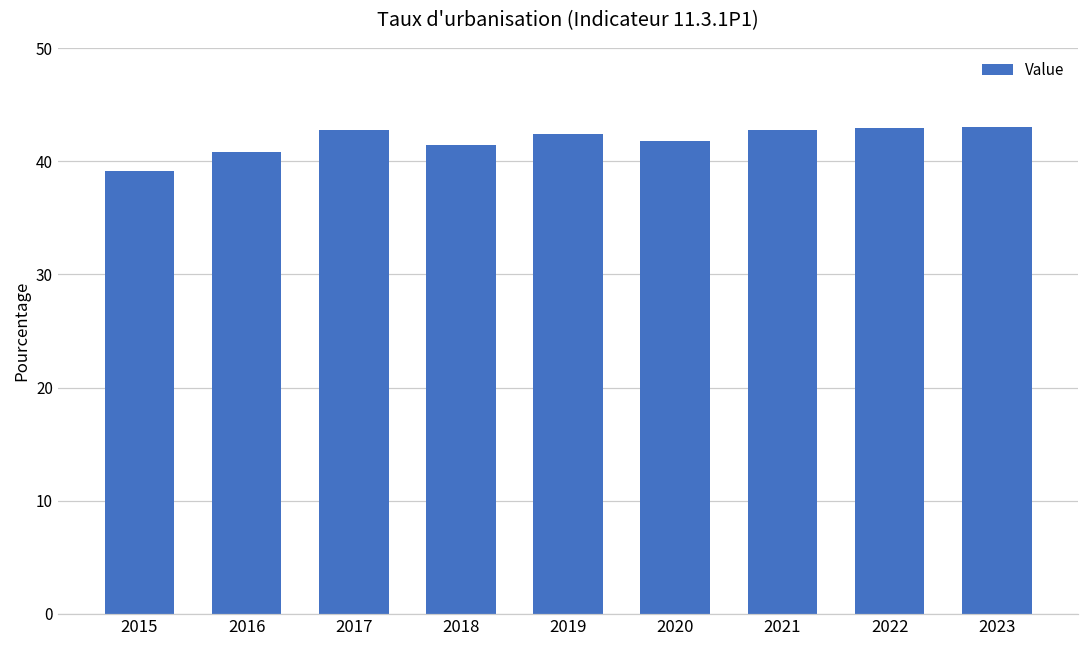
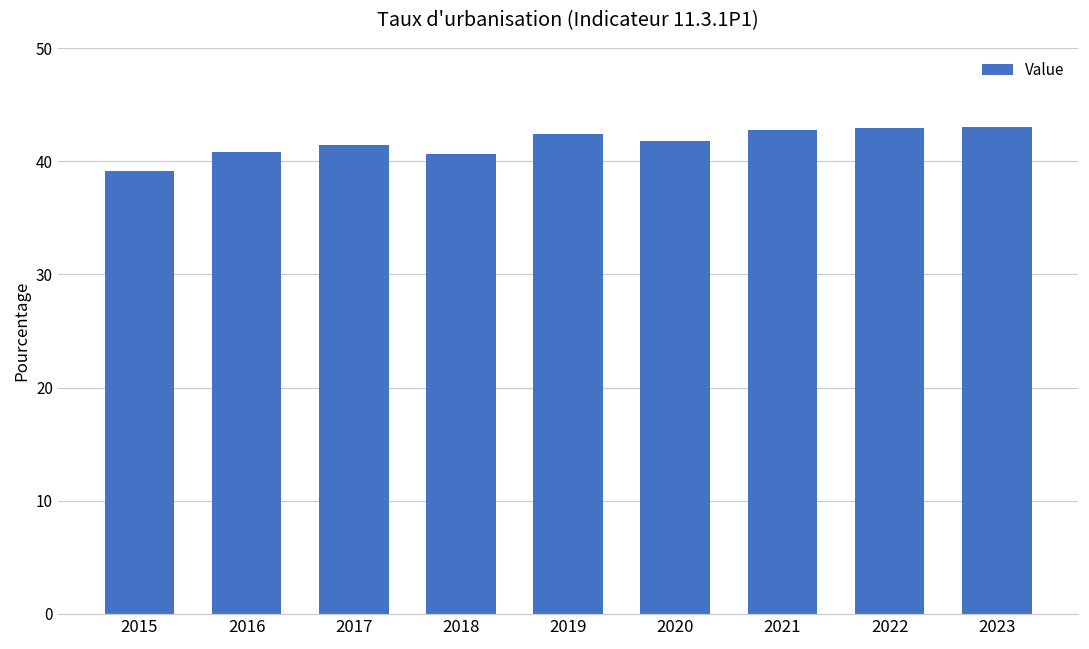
2017: 42.8 -> 41.4
2018: 41.4 -> 40.6
